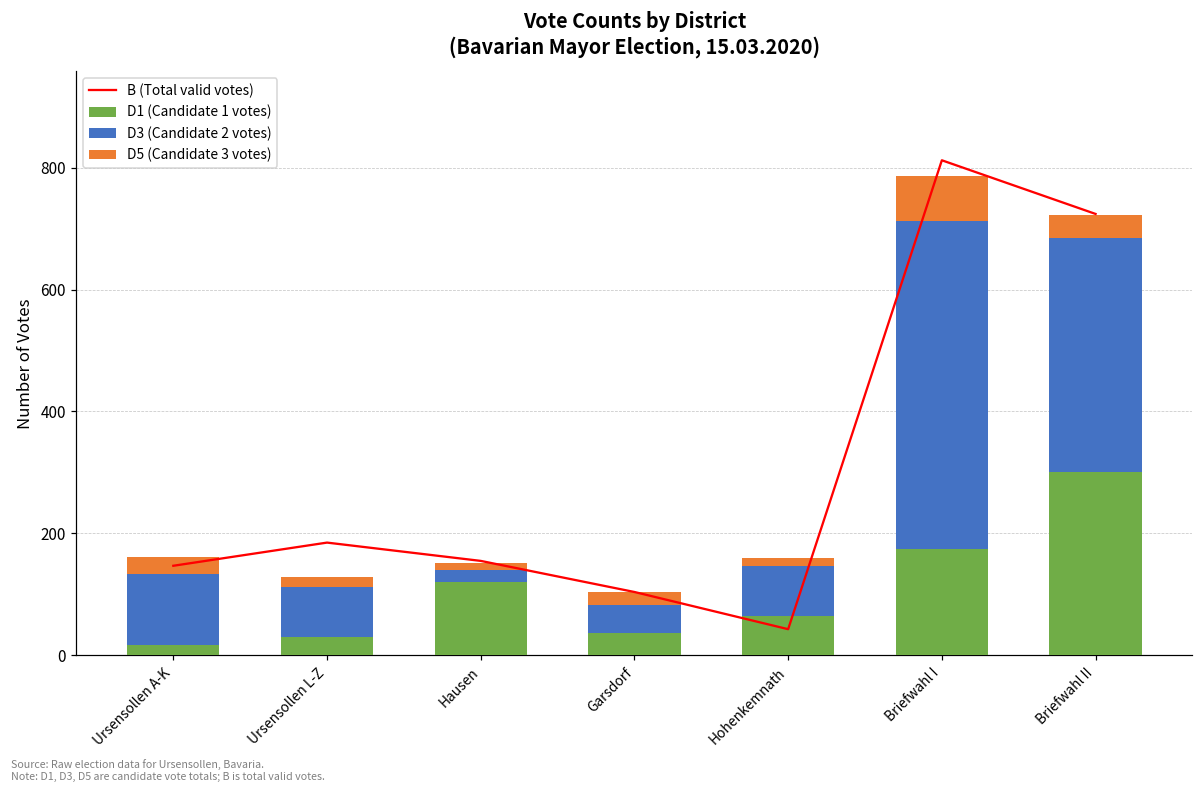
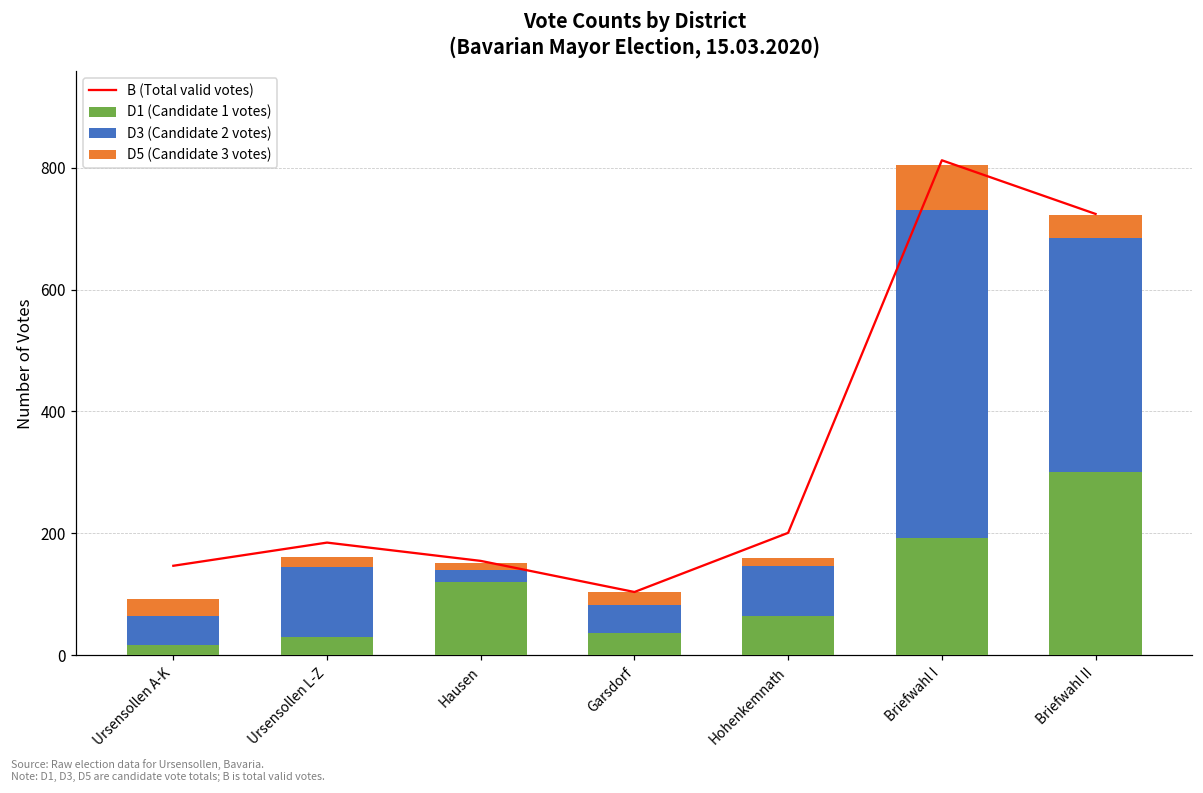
D3 (Candidate 2 votes), Ursensollen A-K: 120 -> 50
D3 (Candidate 2 votes), Ursensollen L-Z: 80 -> 120
B (Total valid votes), Hohenkemnath: 40 -> 200
D1 (Candidate 1 votes), Briefwahl I: 180 -> 190
